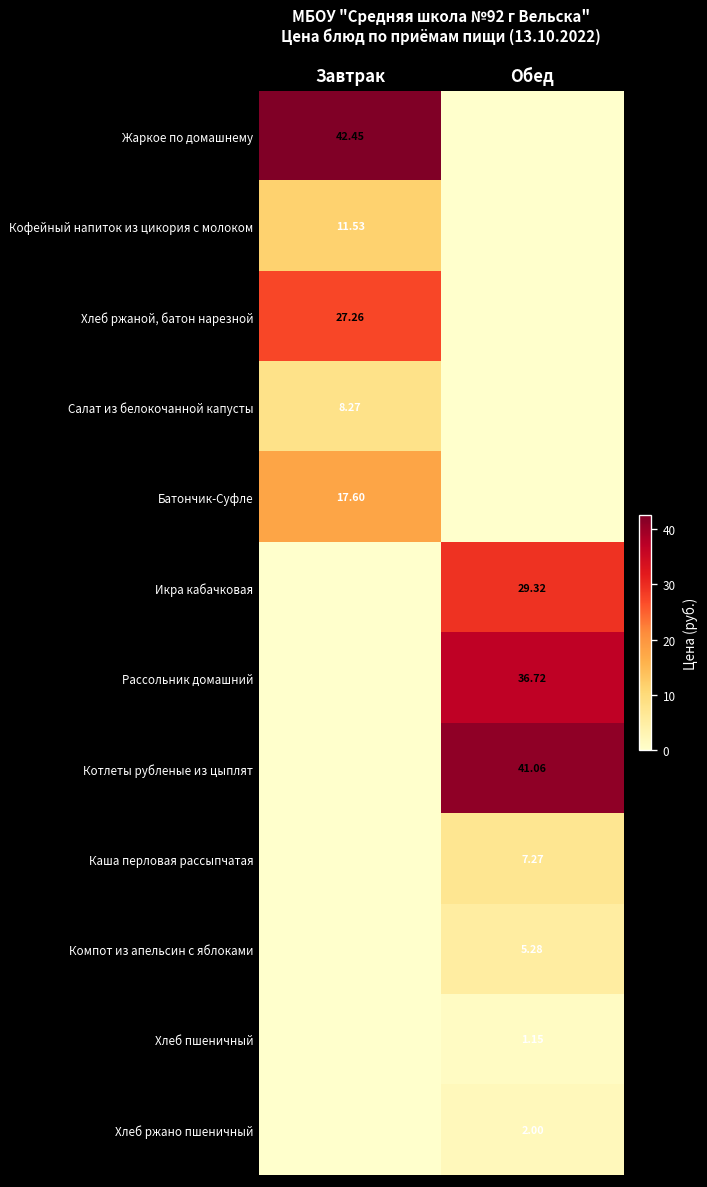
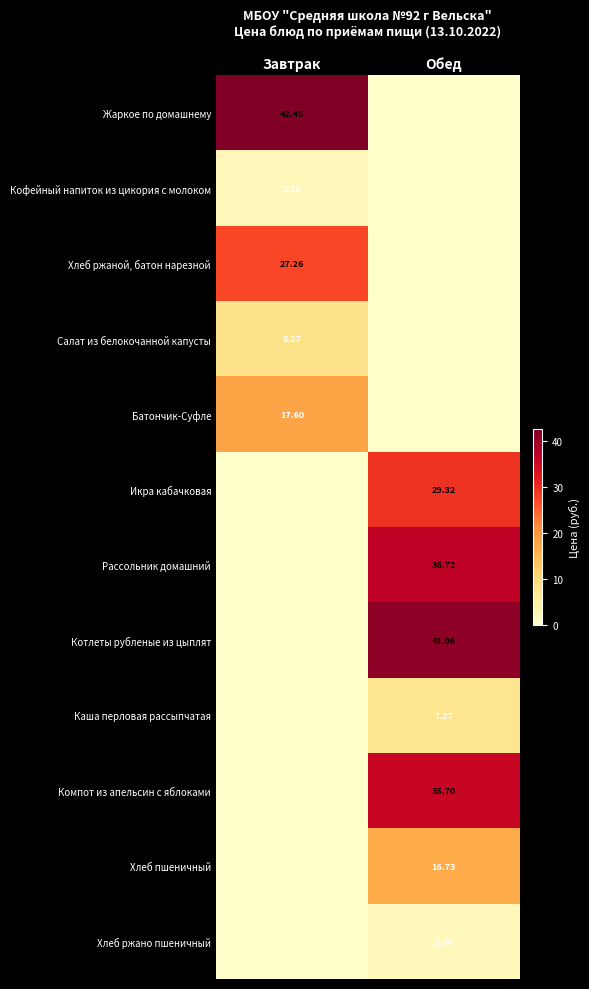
Кофейный напиток из цикория с молоком, Завтрак: 11.53 -> 2.16
Компот из апельсин с яблоками, Обед: 5.28 -> 35.70
Хлеб пшеничный, Обед: 1.15 -> 16.73
